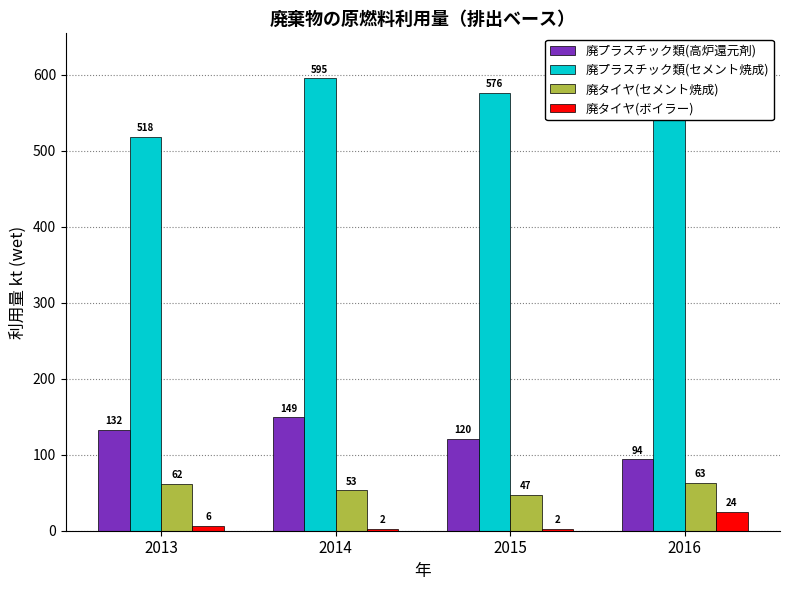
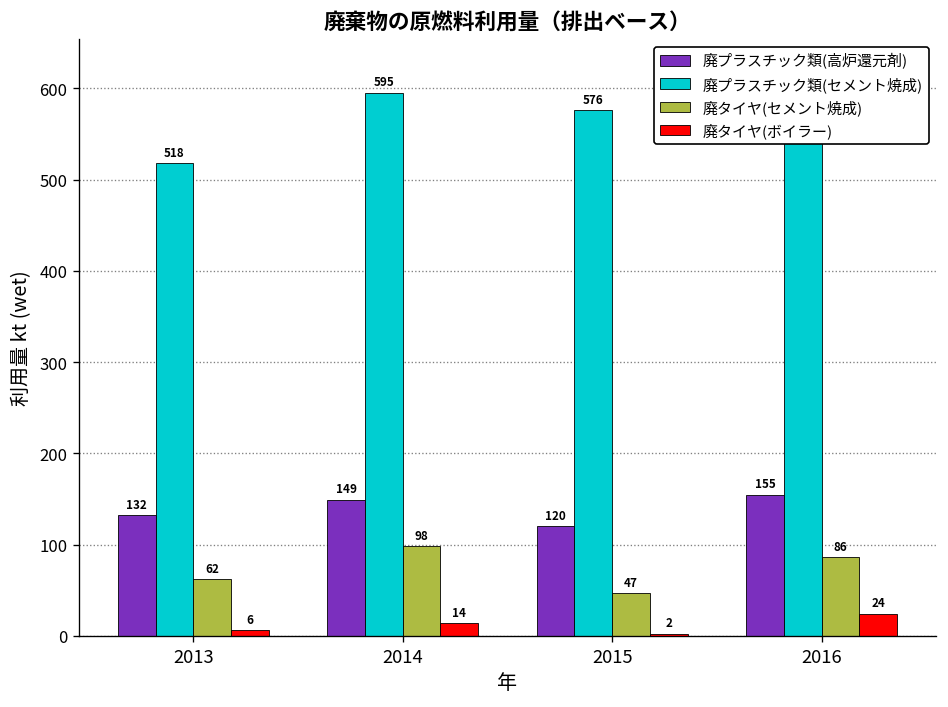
廃タイヤ(セメント焼成), 2014: 53 -> 98
廃タイヤ(ボイラー), 2014: 2 -> 14
廃プラスチック類(高炉還元剤), 2016: 94 -> 155
廃タイヤ(セメント焼成), 2016: 63 -> 86
